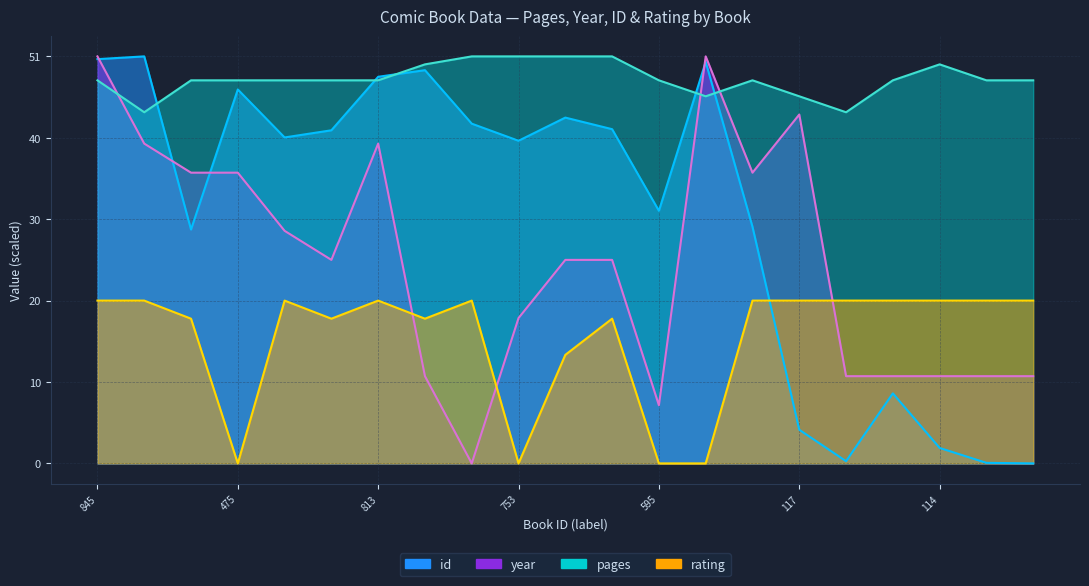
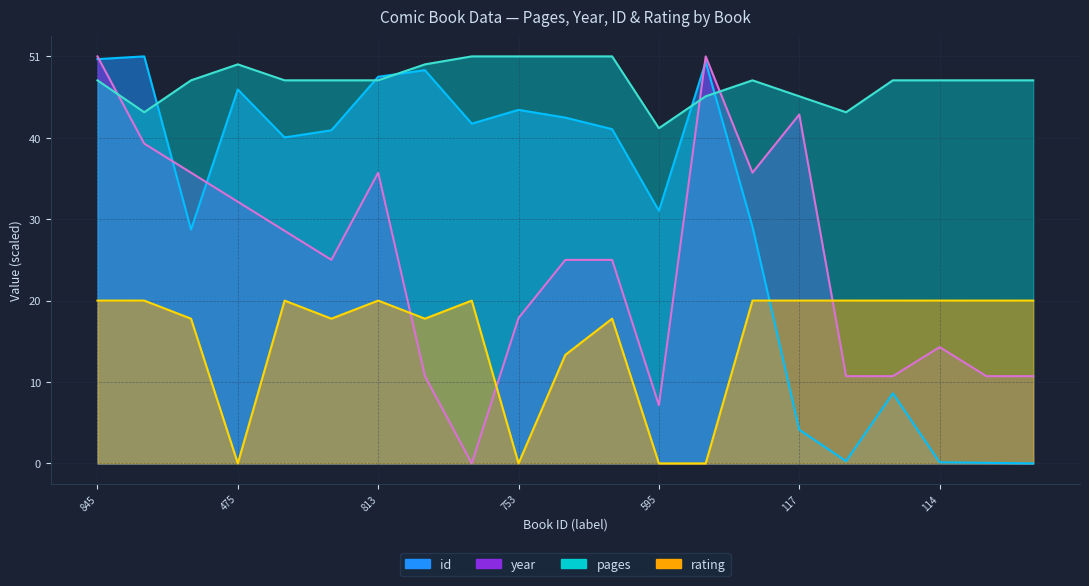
year, 475: 36 -> 33
pages, 475: 48 -> 50
year, 813: 40 -> 36
id, 753: 40 -> 44
pages, 595: 48 -> 42
id, 114: 2 -> 0
year, 114: 11 -> 15
pages, 114: 50 -> 48
